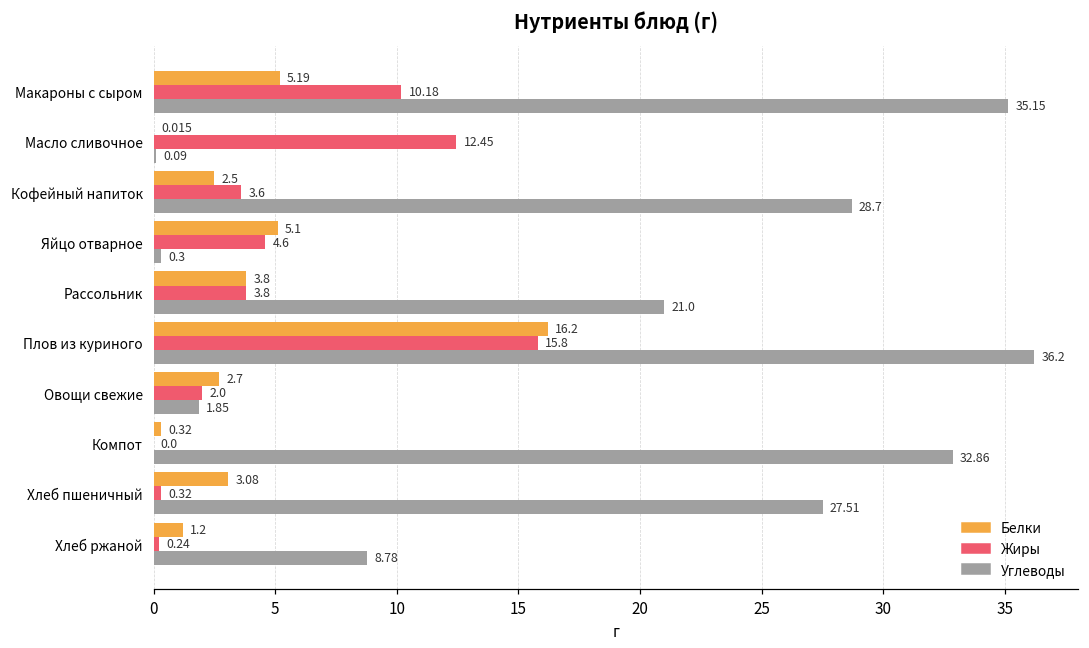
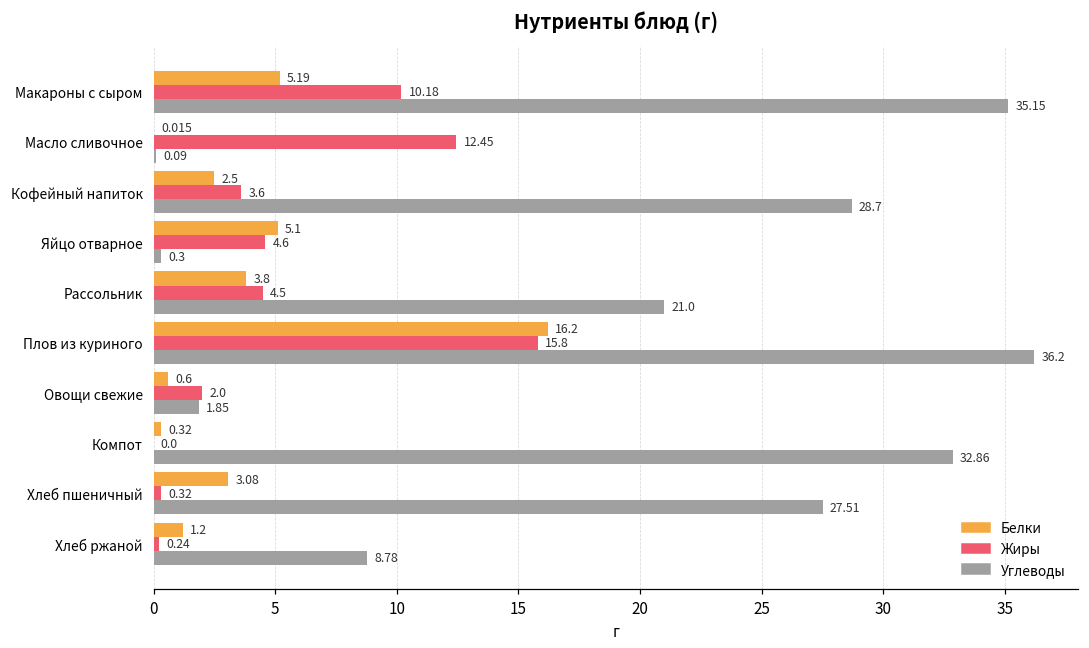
Жиры, Рассольник: 3.8 -> 4.5
Белки, Овощи свежие: 2.7 -> 0.6
